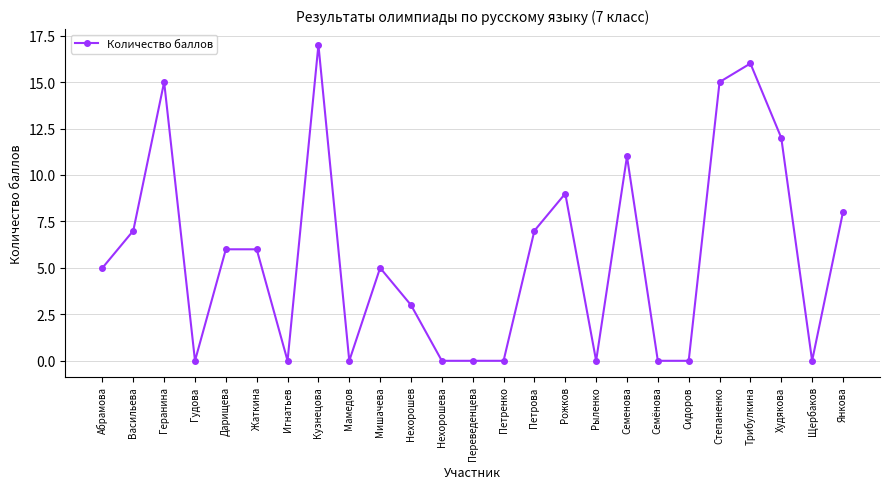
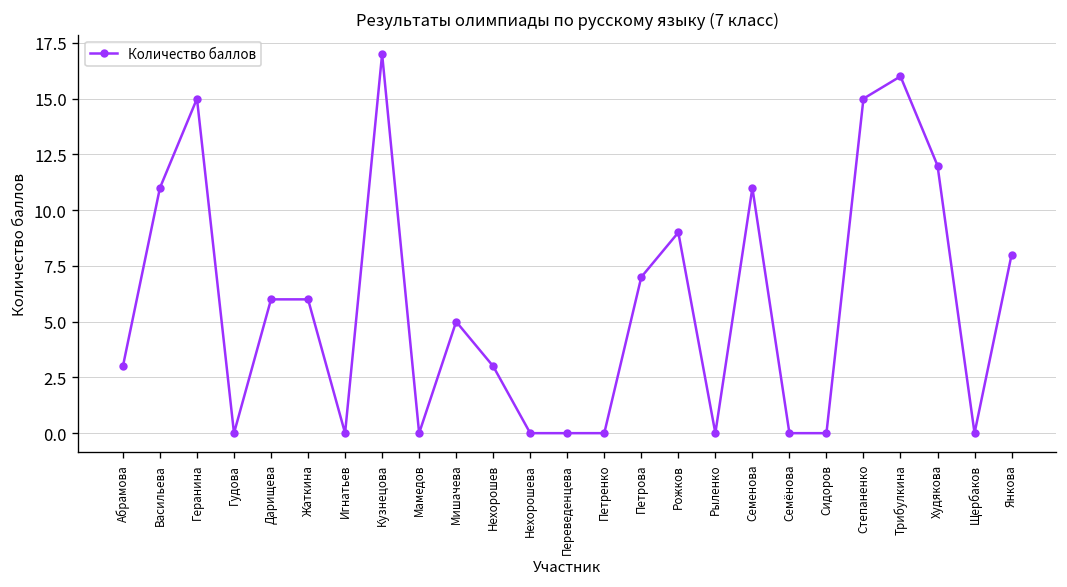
Абрамова: 5 -> 3
Васильева: 7 -> 11
